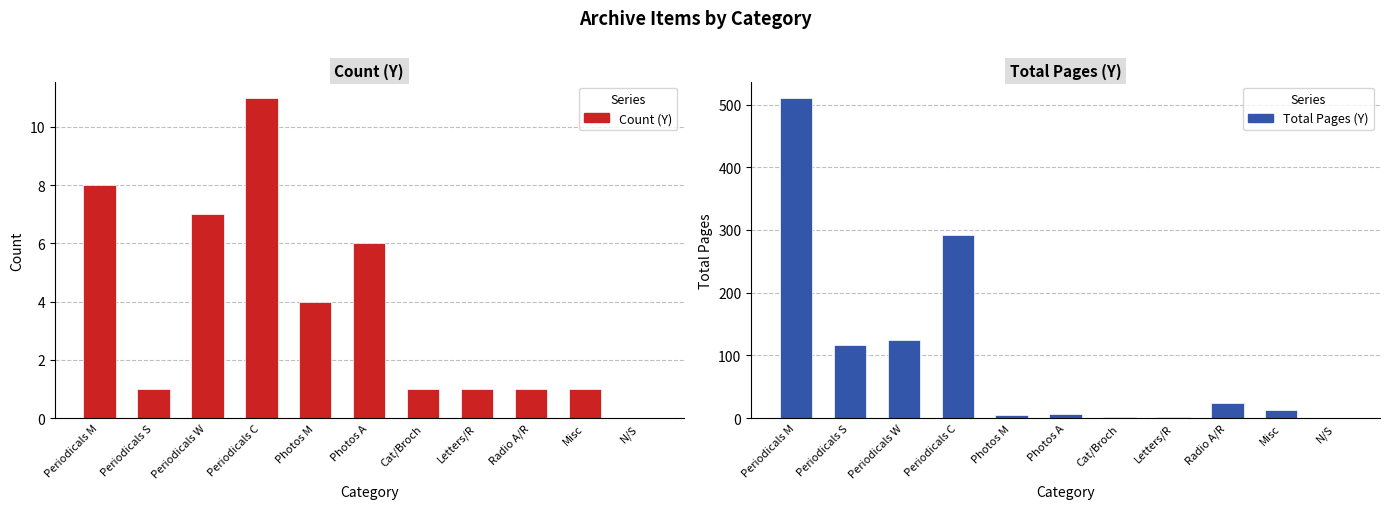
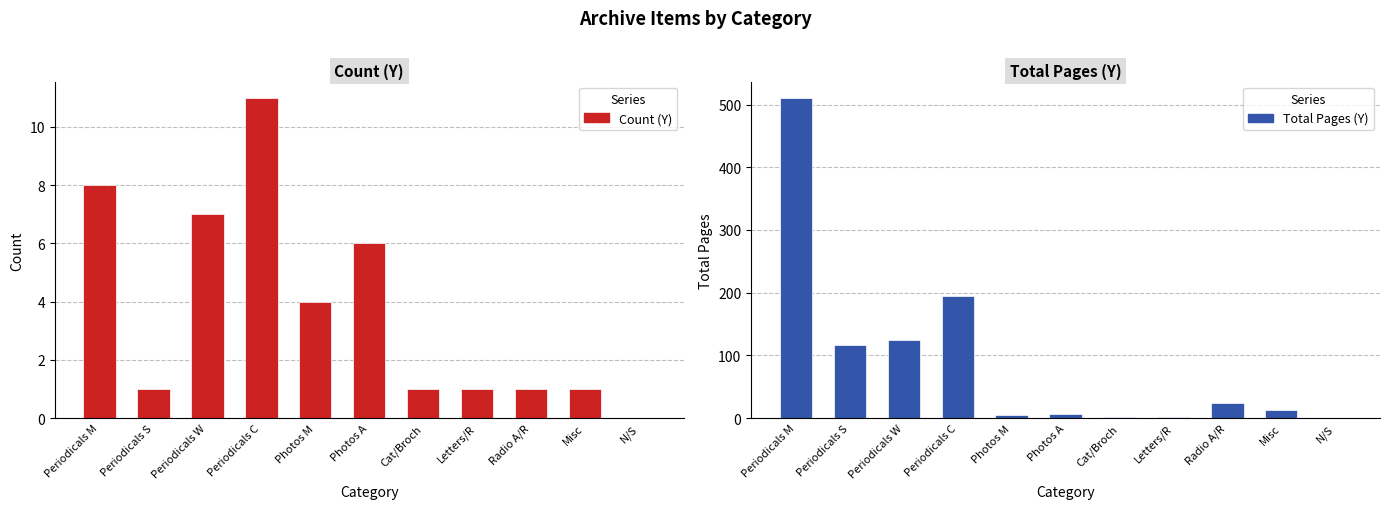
Total Pages (Y), Periodicals C: 290 -> 200
